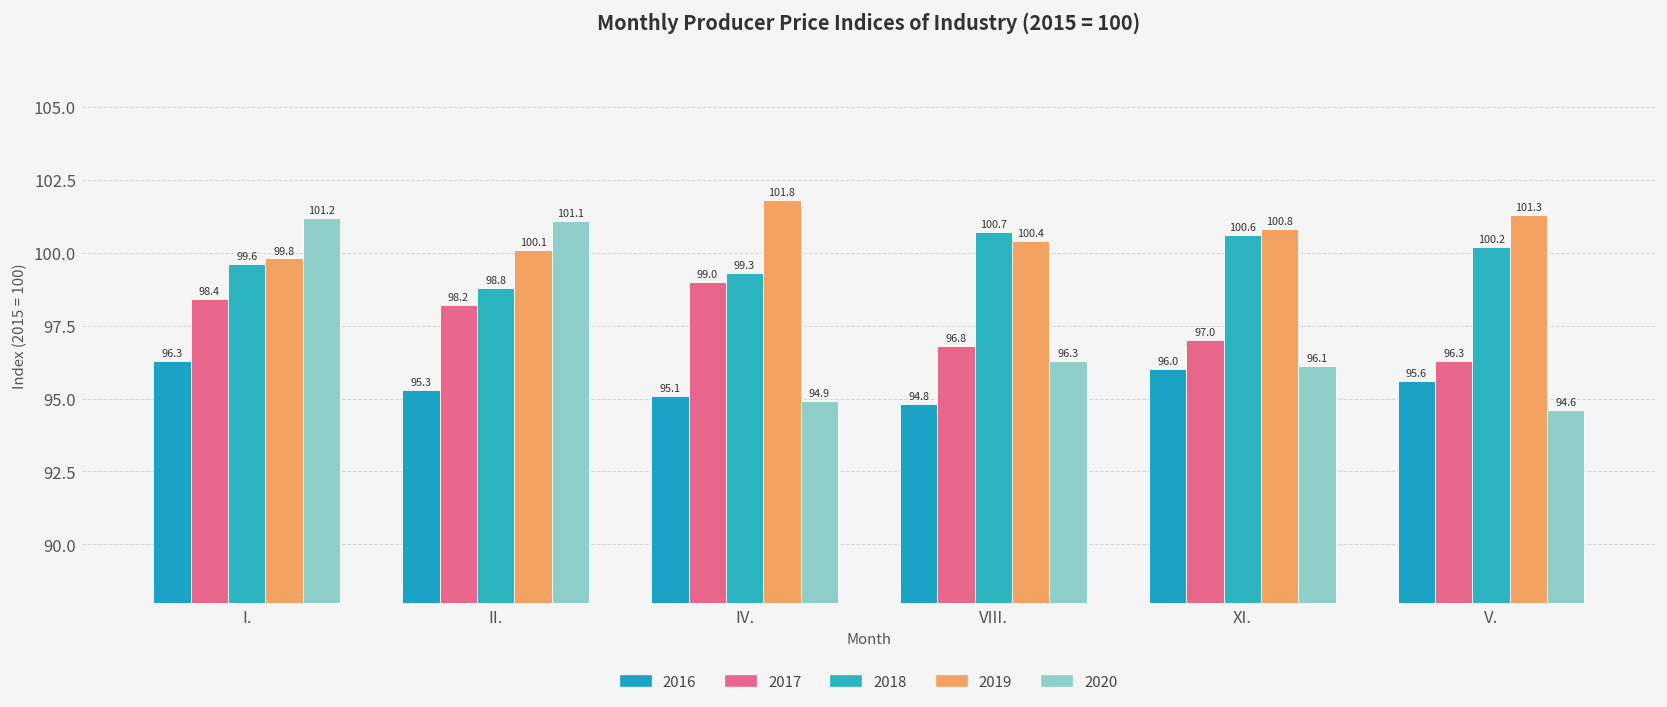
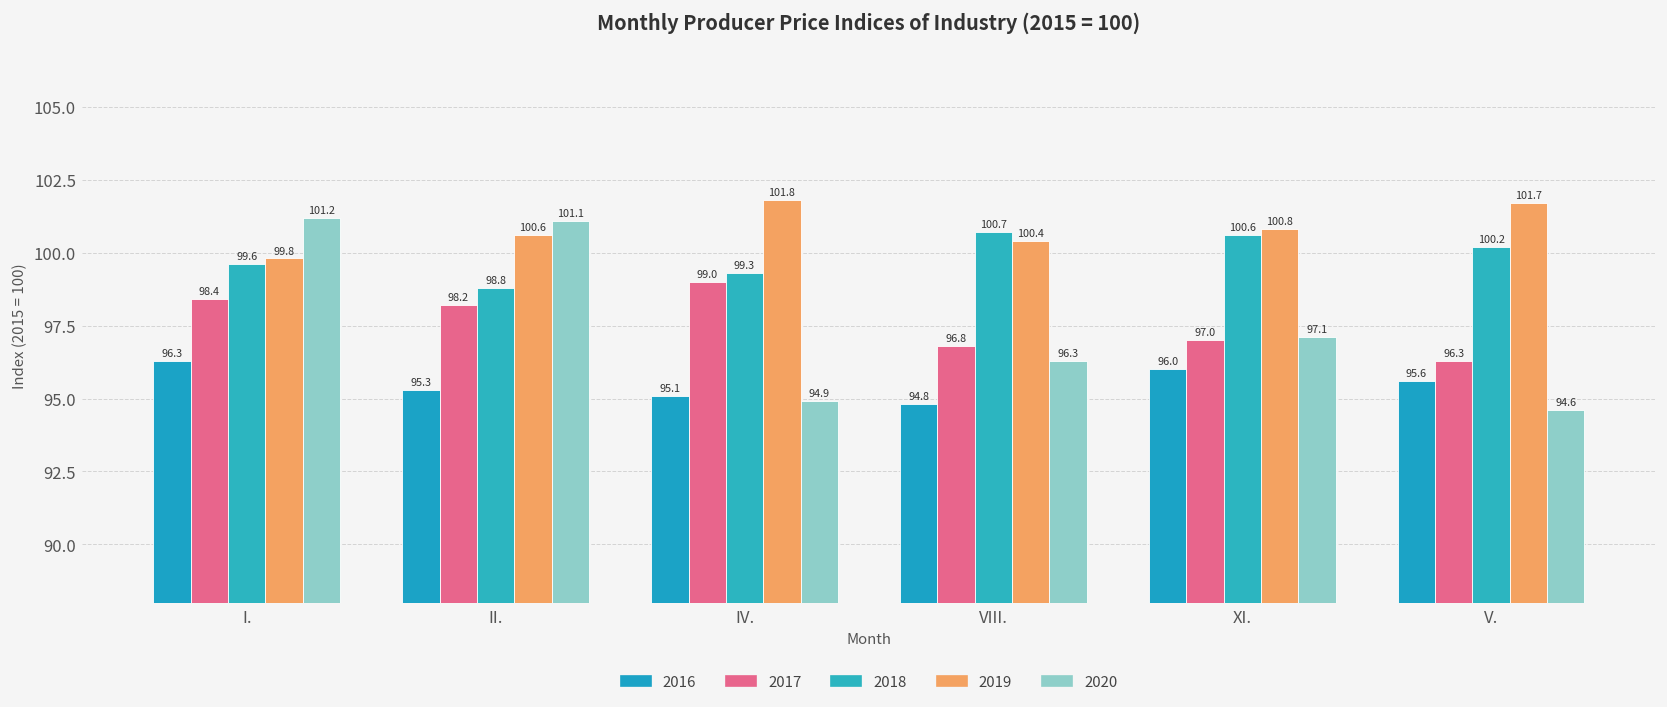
2019, II.: 100.1 -> 100.6
2020, XI.: 96.1 -> 97.1
2019, V.: 101.3 -> 101.7
